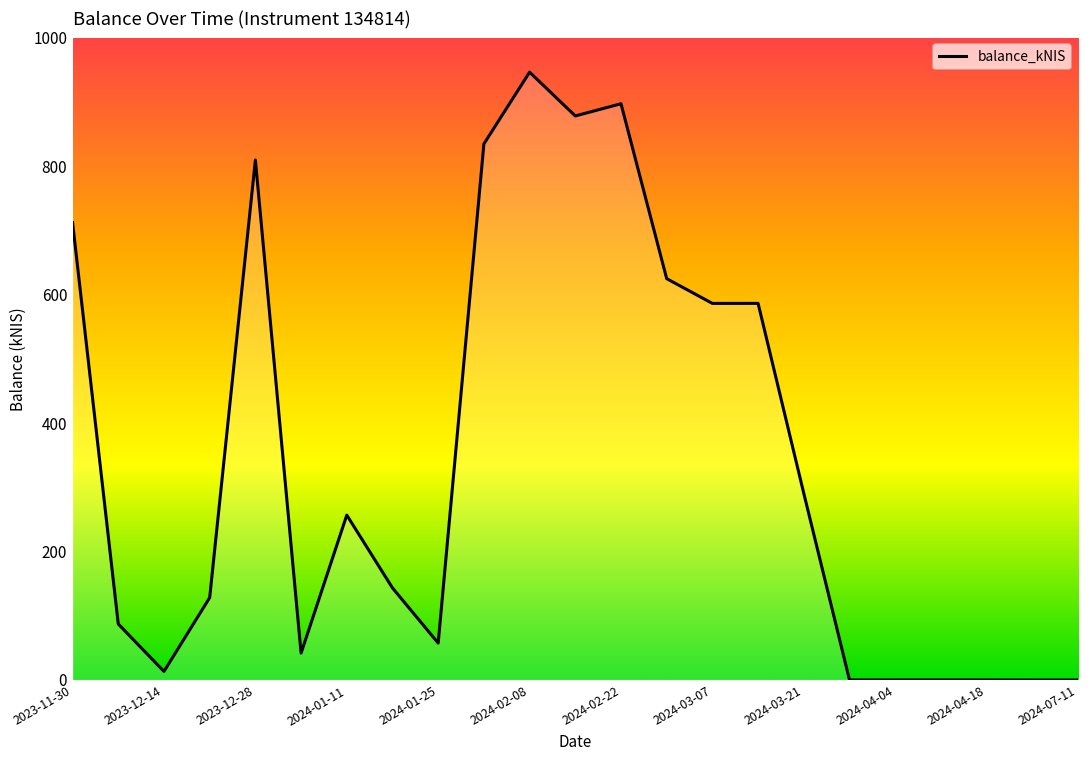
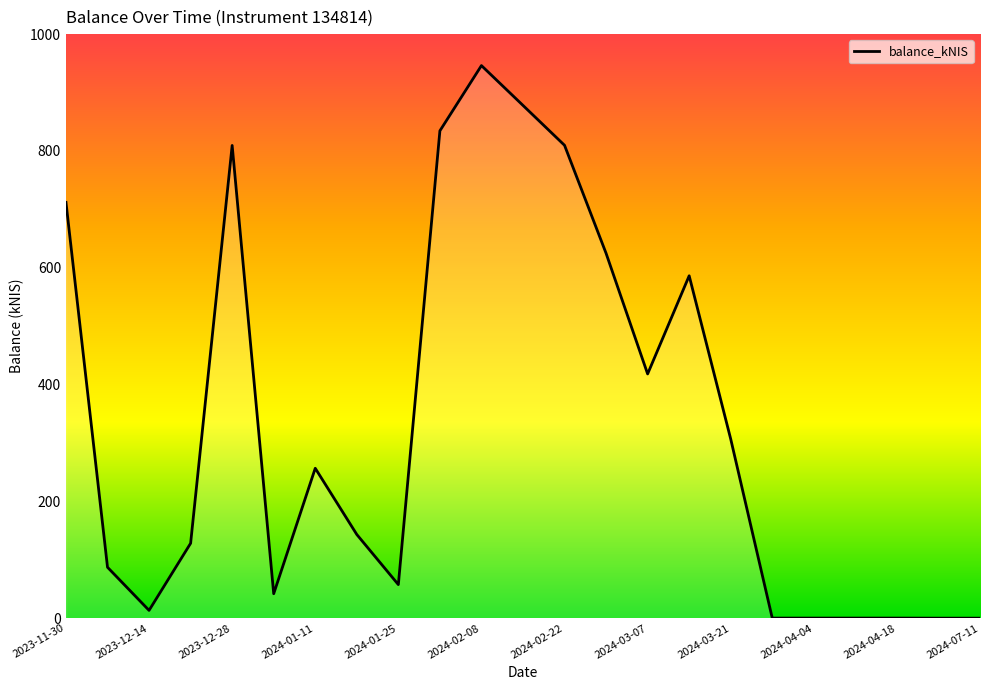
2024-02-22: 900 -> 810
2024-03-07: 590 -> 420
2024-03-21: 290 -> 310
